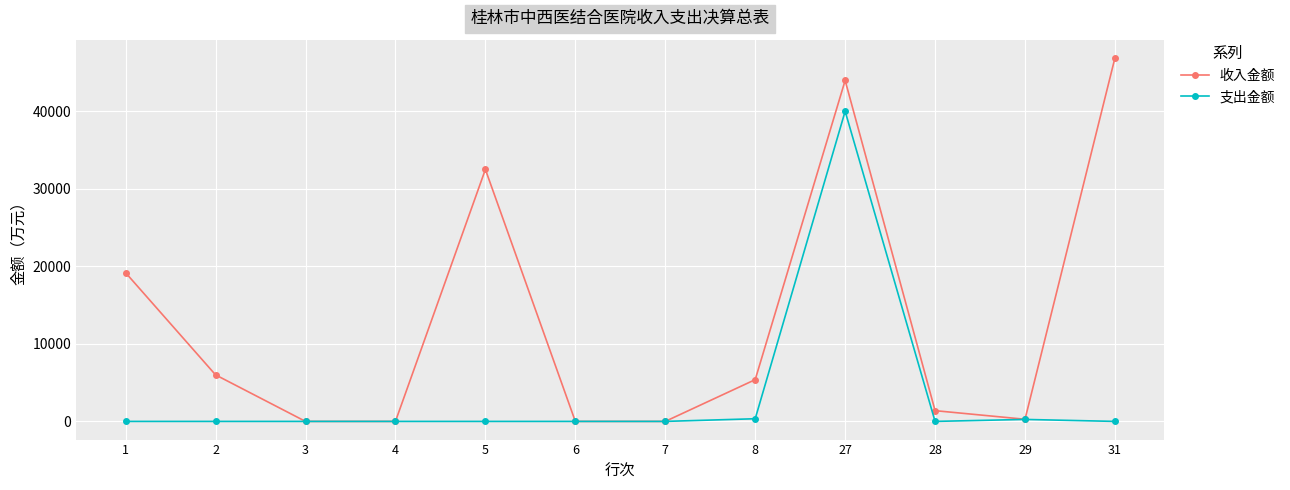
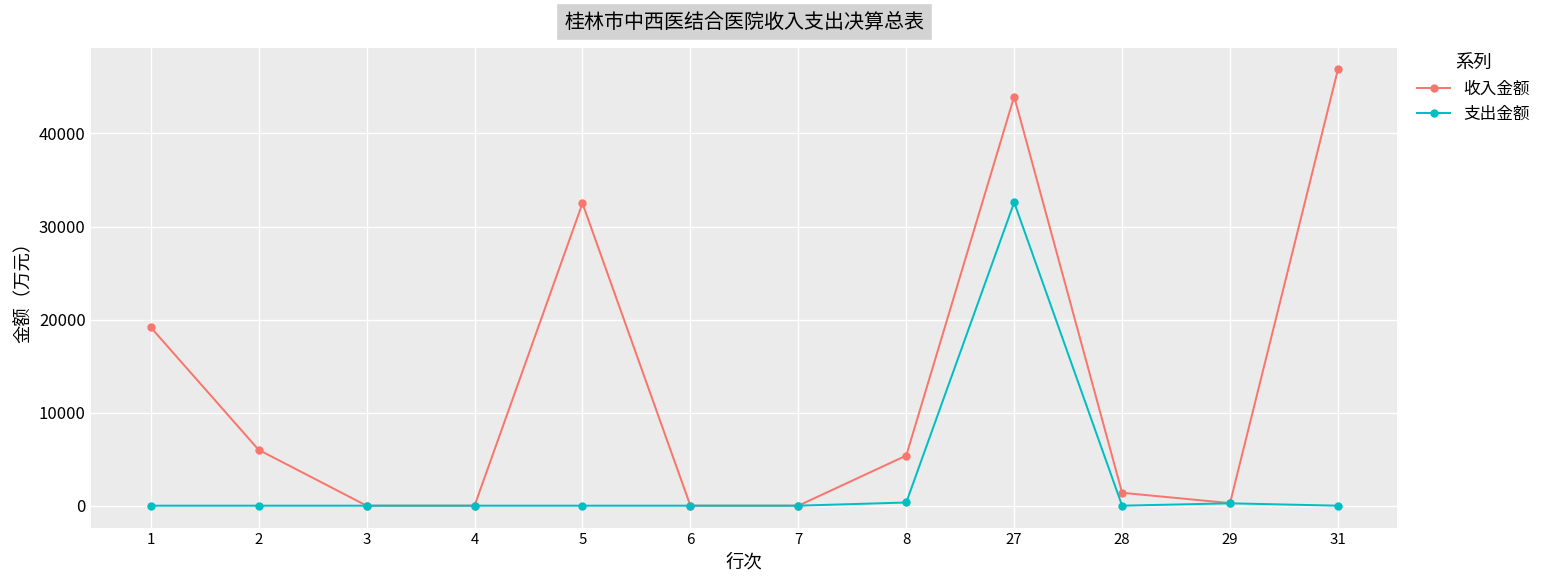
支出金额, 27: 40000 -> 33000
